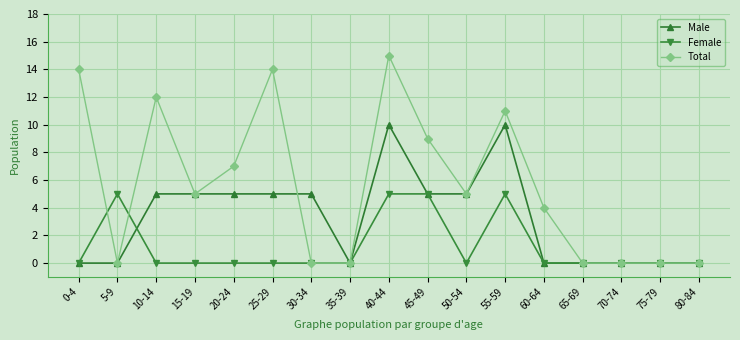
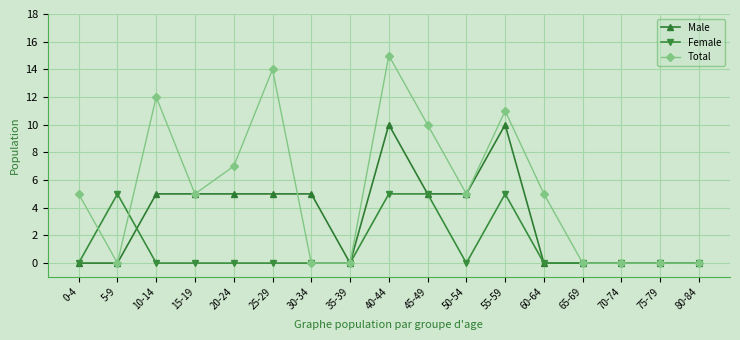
Total, 0-4: 14 -> 5
Total, 45-49: 9 -> 10
Total, 60-64: 4 -> 5
